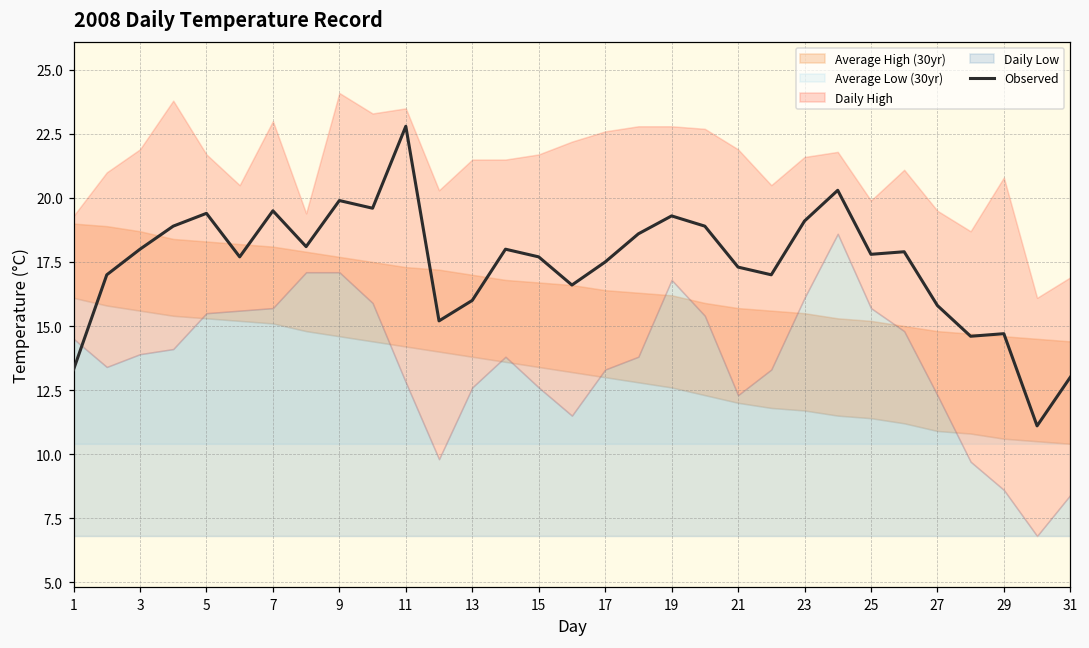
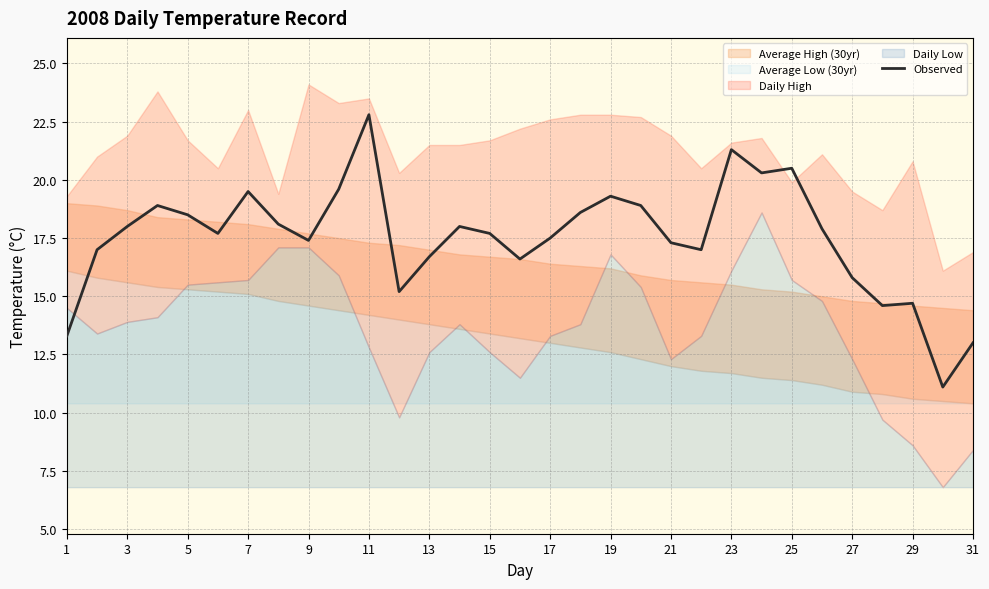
Observed, 5: 19.4 -> 18.5
Observed, 9: 19.9 -> 17.4
Observed, 13: 16.0 -> 16.7
Observed, 23: 19.1 -> 21.3
Observed, 25: 17.8 -> 20.5
